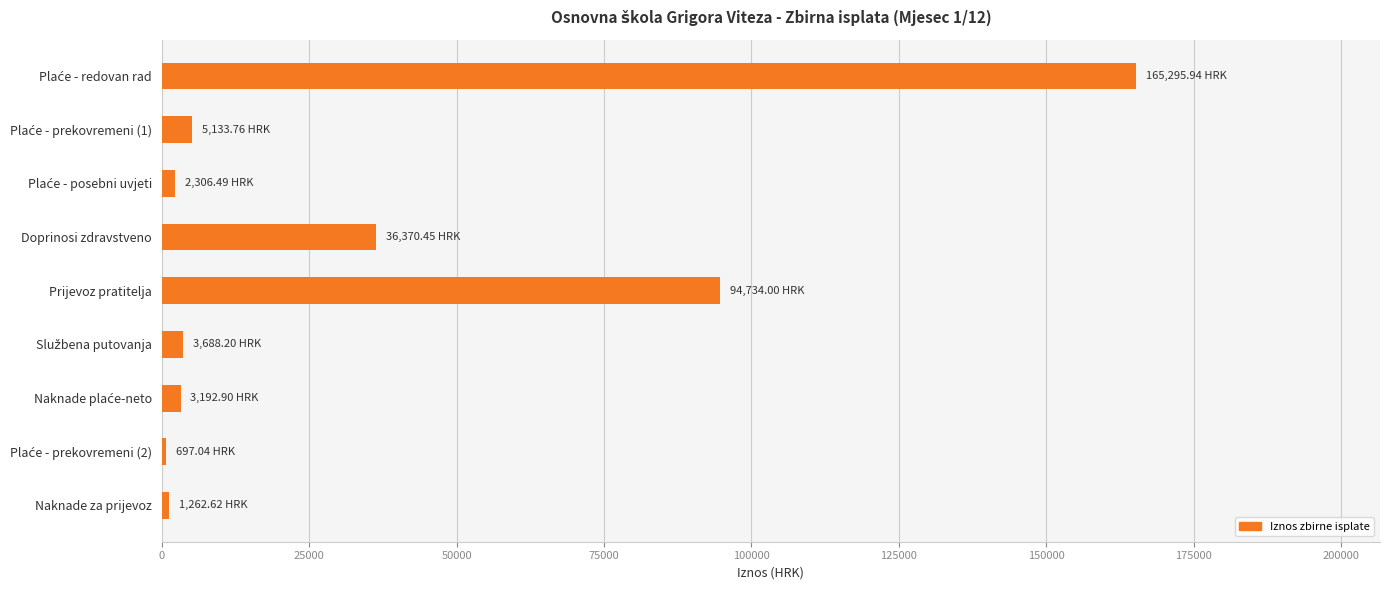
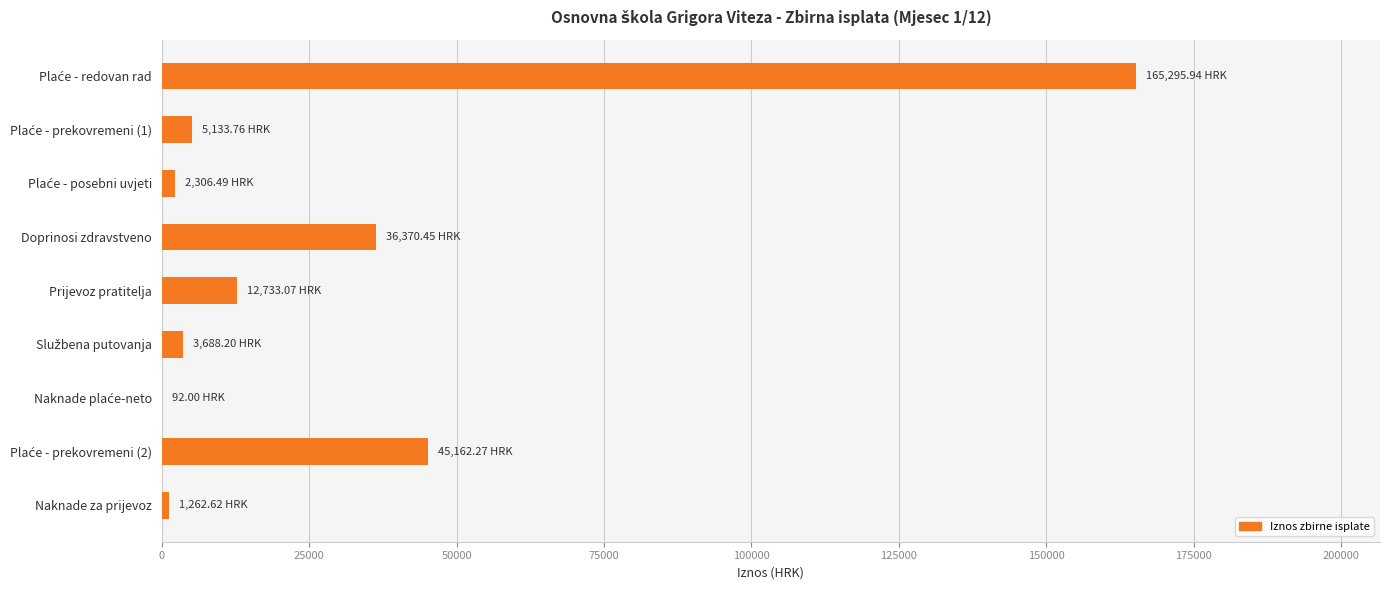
Prijevoz pratitelja: 94,734.00 -> 12,733.07
Naknade plaće-neto: 3,192.90 -> 92.00
Plaće - prekovremeni (2): 697.04 -> 45,162.27
